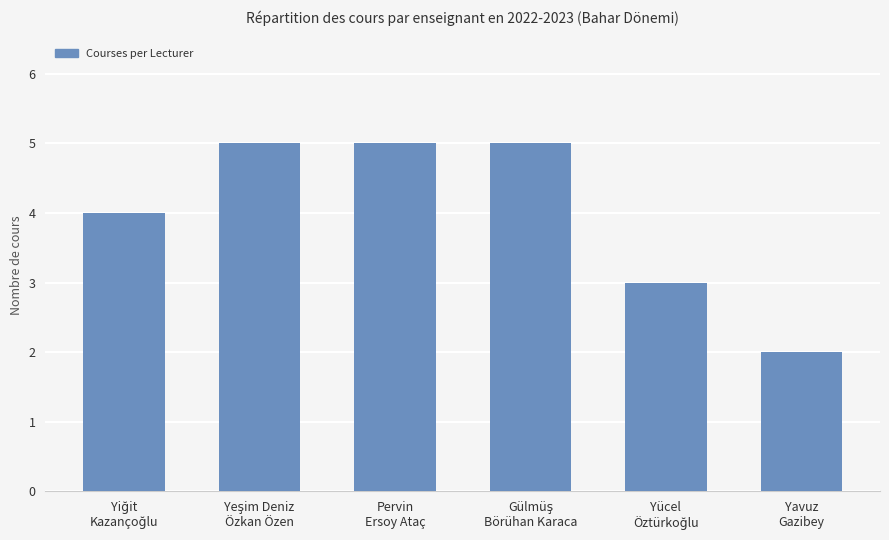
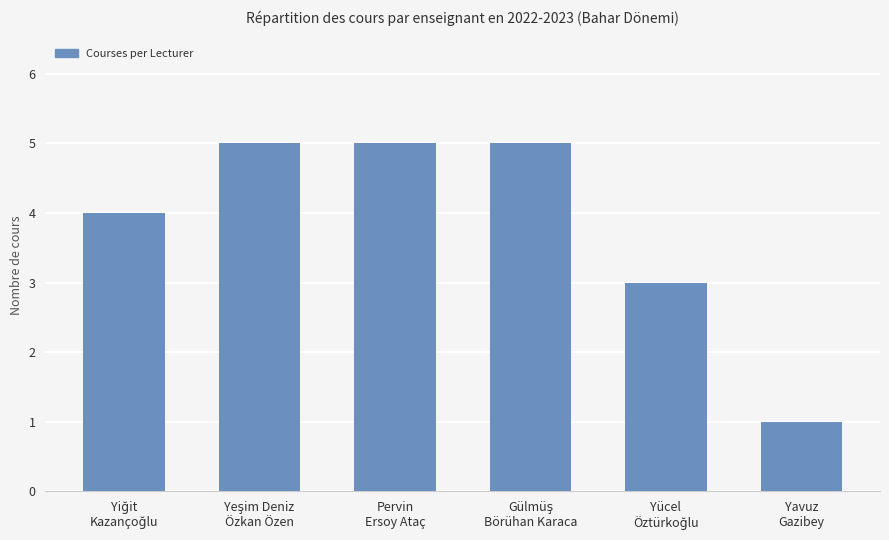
Yavuz Gazibey: 2 -> 1
